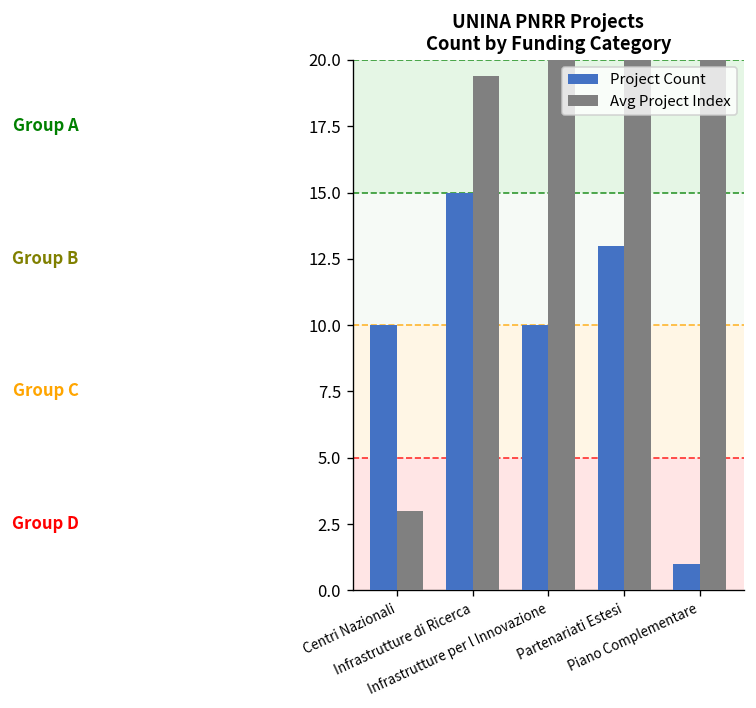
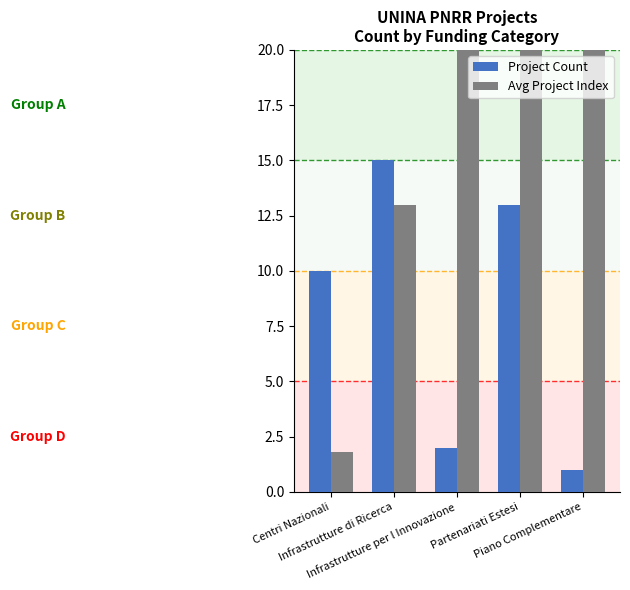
Avg Project Index, Centri Nazionali: 3.0 -> 1.8
Avg Project Index, Infrastrutture di Ricerca: 19.4 -> 13.0
Project Count, Infrastrutture per l Innovazione: 10 -> 2
